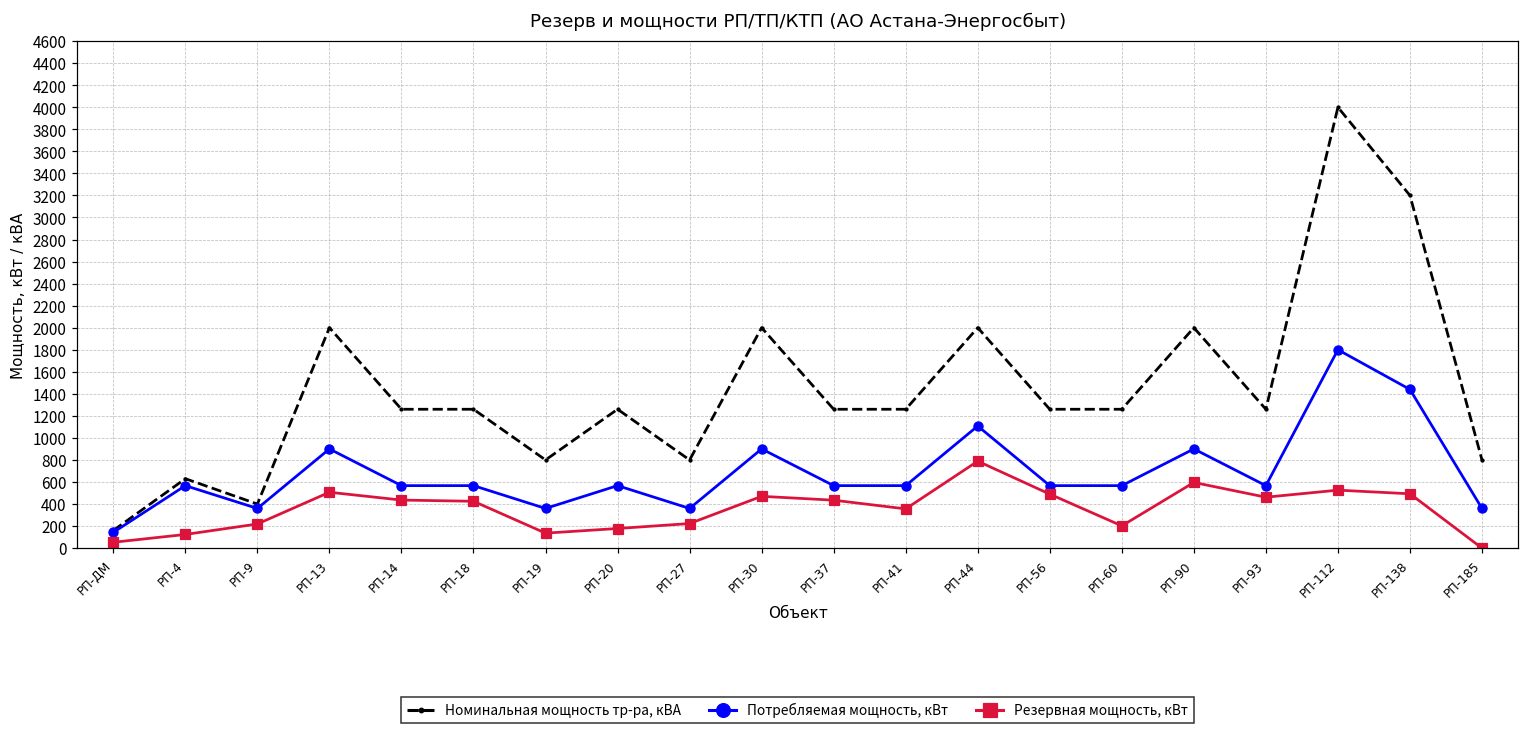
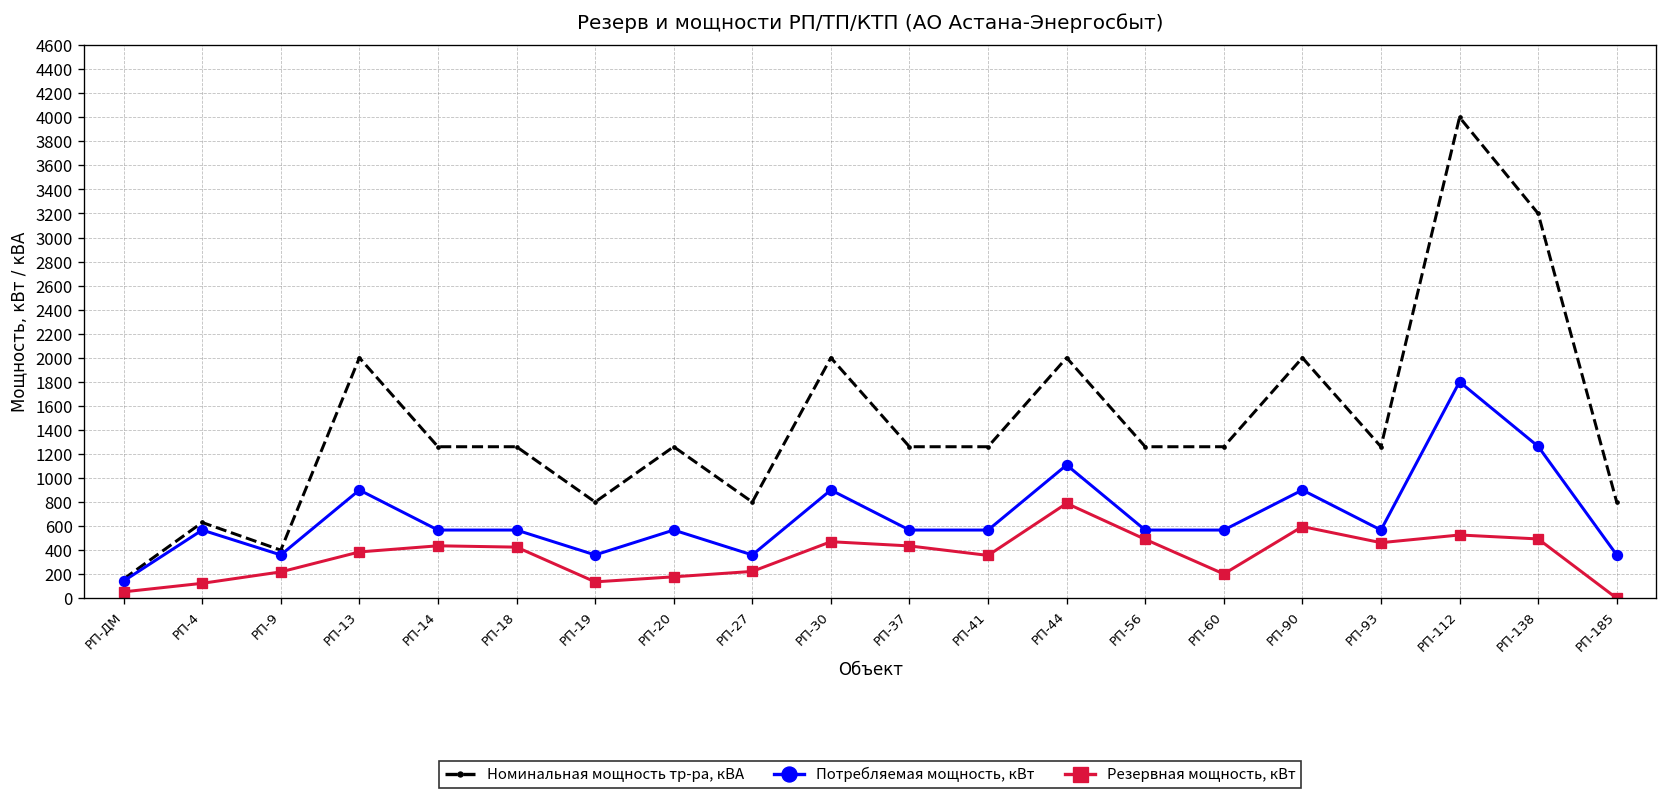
Резервная мощность, кВт, РП-13: 510 -> 390
Потребляемая мощность, кВт, РП-138: 1440 -> 1260
